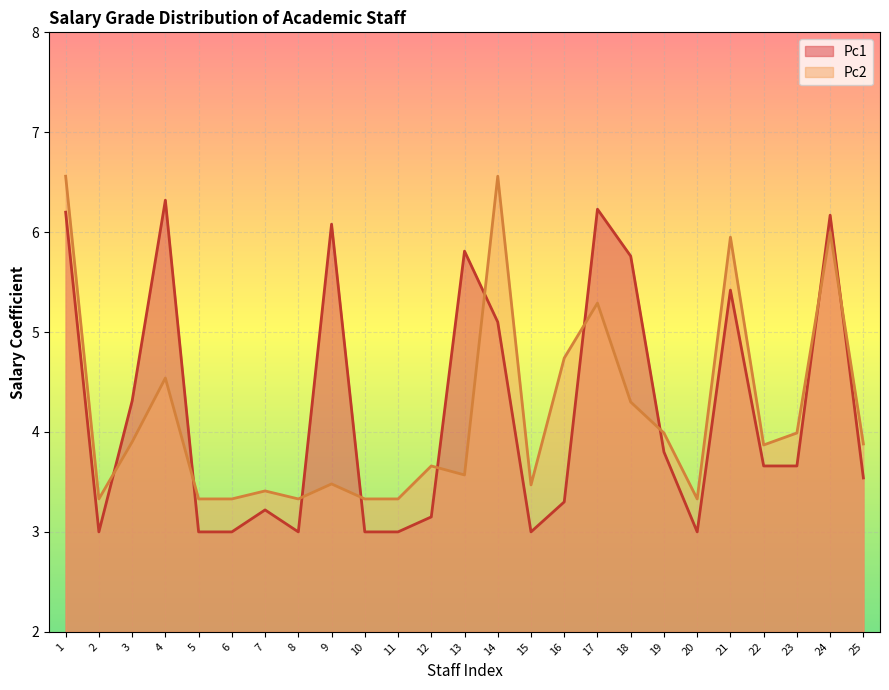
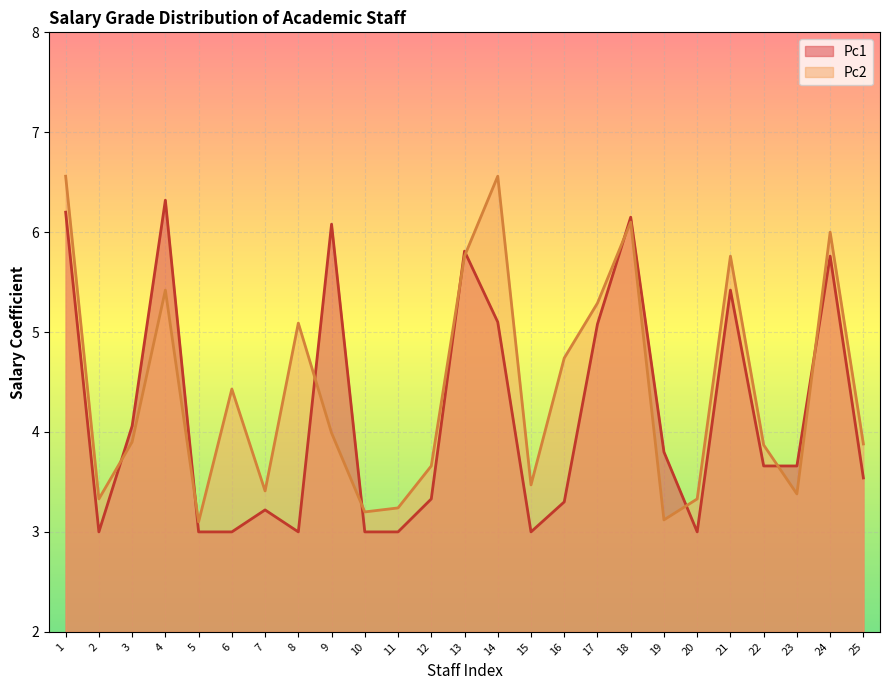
Pc1, 3: 4.3 -> 4.1
Pc2, 4: 4.5 -> 5.4
Pc2, 5: 3.3 -> 3.1
Pc2, 6: 3.3 -> 4.4
Pc2, 8: 3.3 -> 5.1
Pc2, 9: 3.5 -> 4.0
Pc2, 10: 3.3 -> 3.2
Pc2, 11: 3.3 -> 3.2
Pc1, 12: 3.2 -> 3.3
Pc2, 13: 3.6 -> 5.8
Pc1, 17: 6.2 -> 5.1
Pc1, 18: 5.8 -> 6.2
Pc2, 18: 4.3 -> 6.1
Pc2, 19: 4.0 -> 3.1
Pc2, 21: 6.0 -> 5.8
Pc2, 23: 4.0 -> 3.4
Pc1, 24: 6.2 -> 5.8
